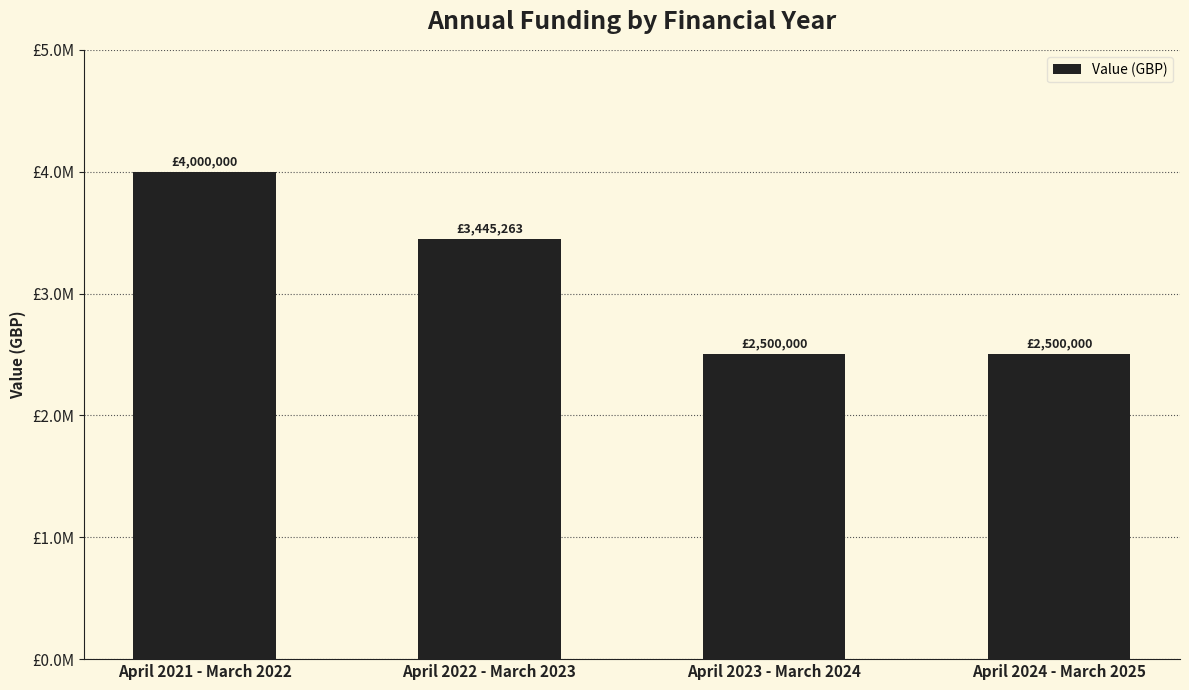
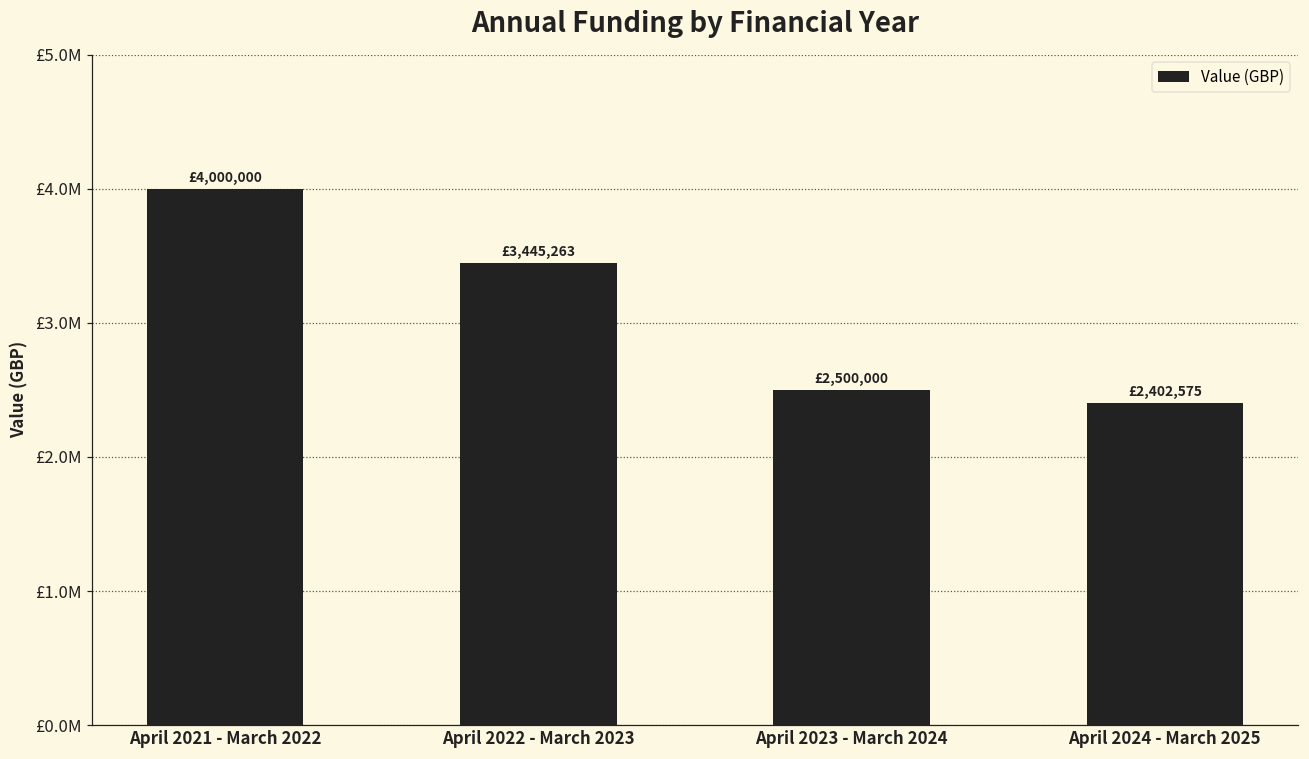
April 2024 - March 2025: £2,500,000 -> £2,402,575
